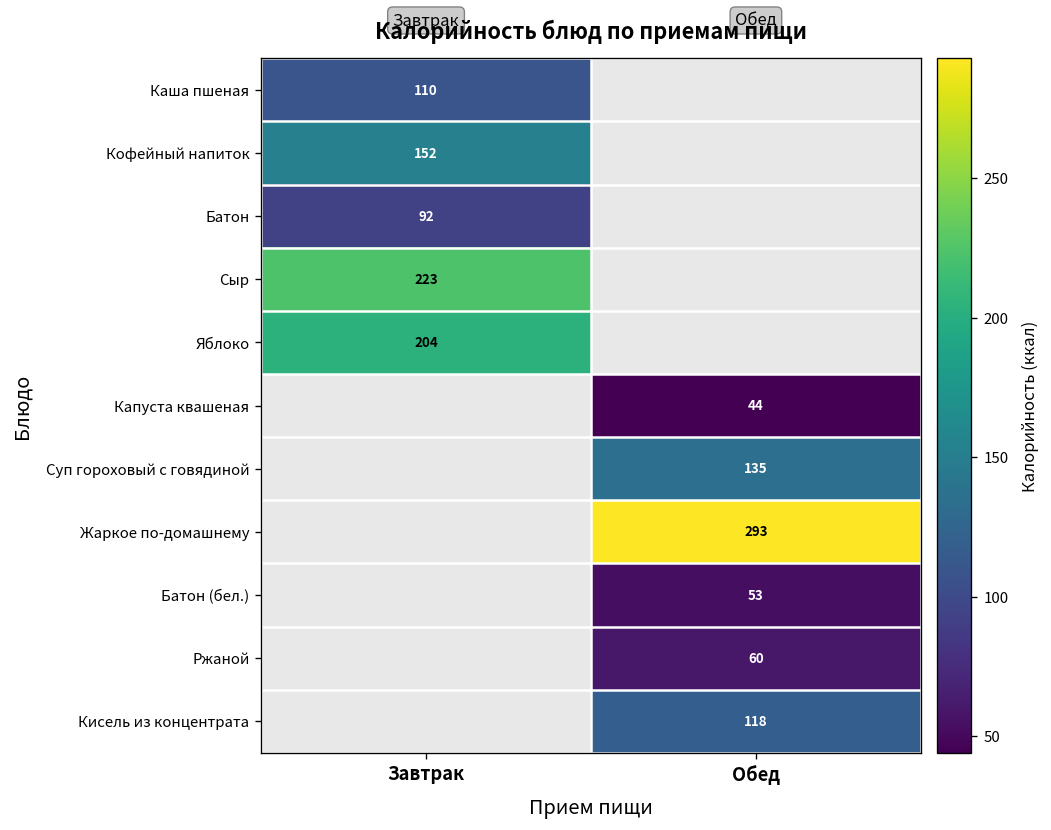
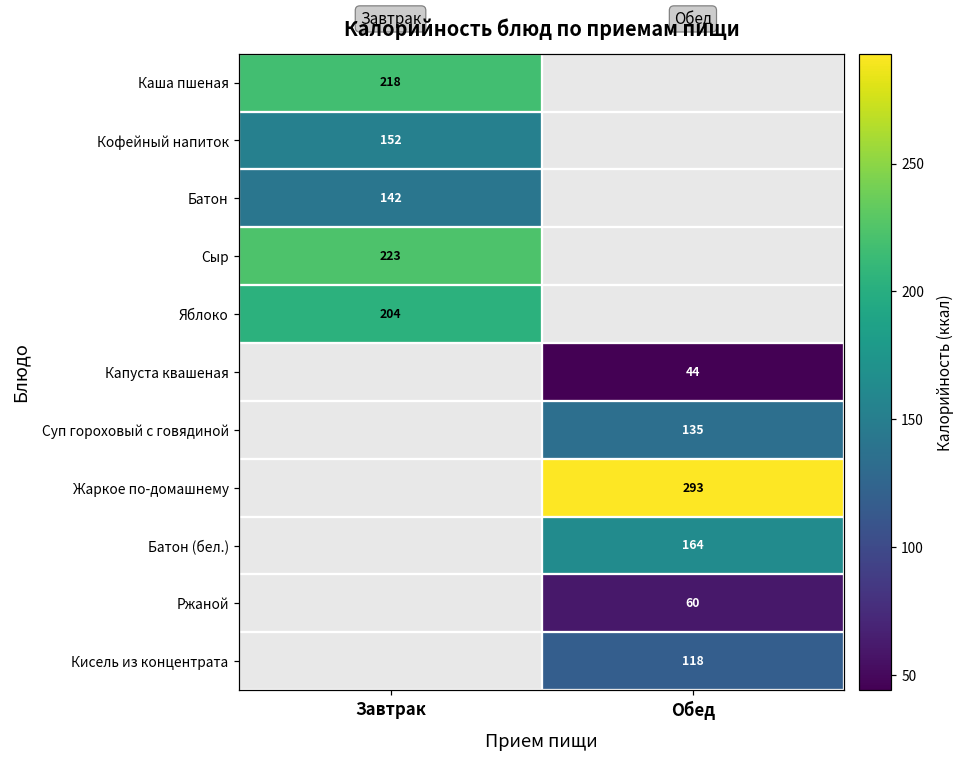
Каша пшеная, Завтрак: 110 -> 218
Батон, Завтрак: 92 -> 142
Батон (бел.), Обед: 53 -> 164
